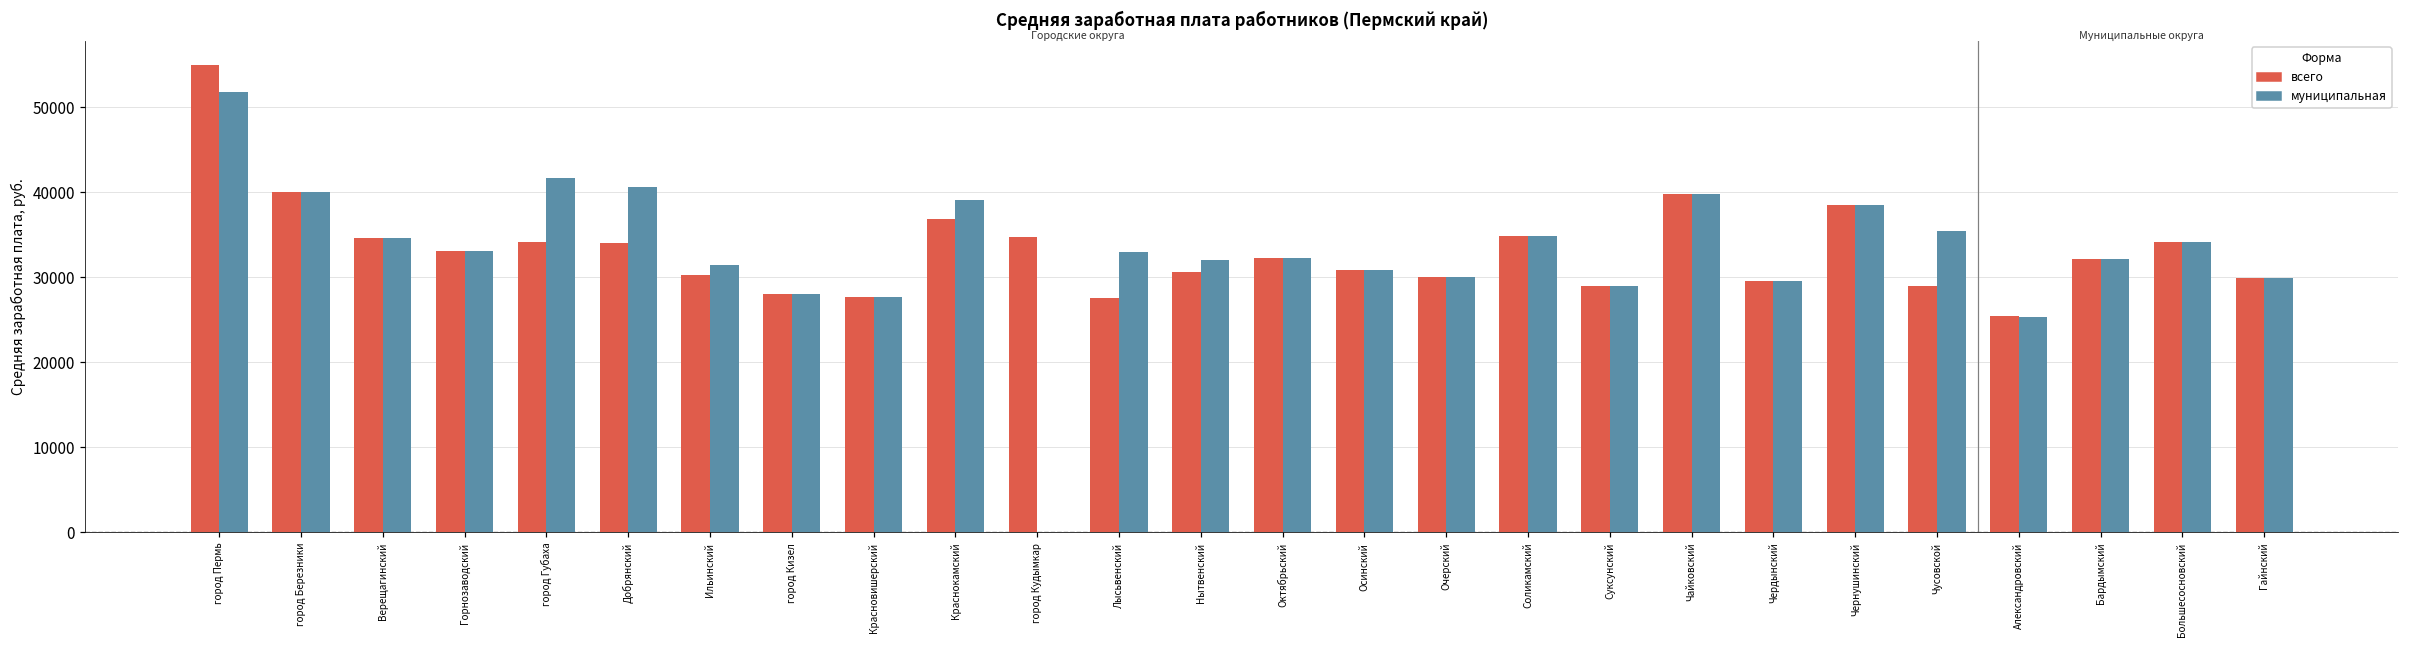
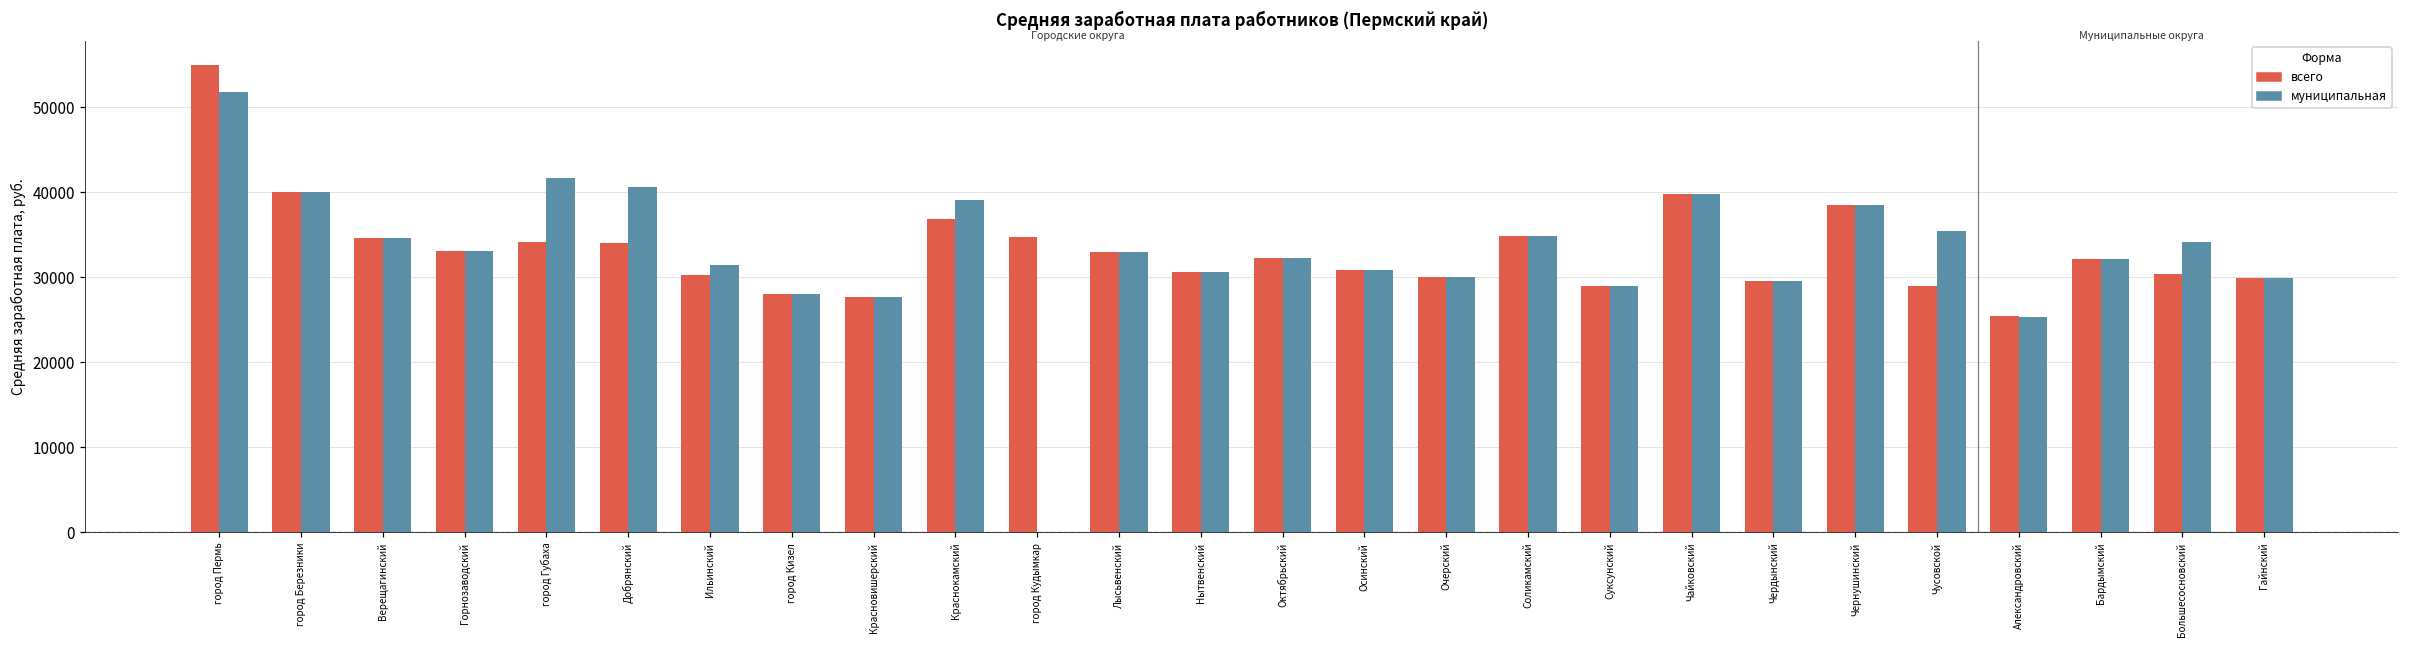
всего, Лысьвенский: 28000 -> 33000
муниципальная, Нытвенский: 32000 -> 31000
всего, Большесосновский: 34000 -> 30000
